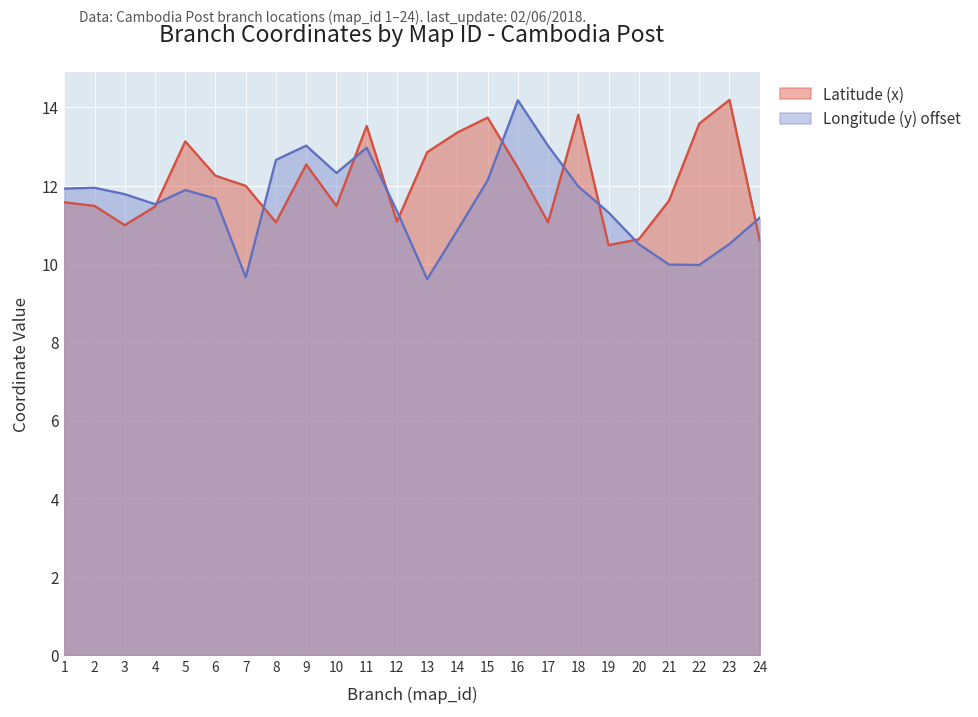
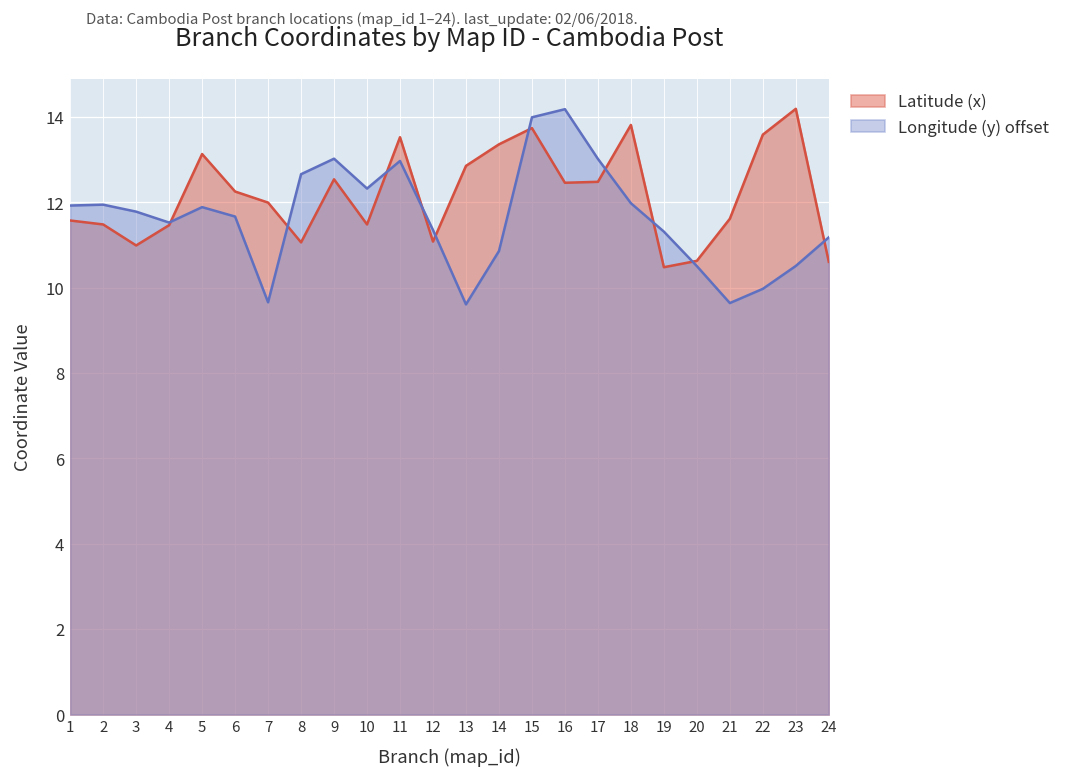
Longitude (y) offset, 15: 12.1 -> 14.0
Latitude (x), 17: 11.1 -> 12.5
Longitude (y) offset, 21: 10.0 -> 9.6
